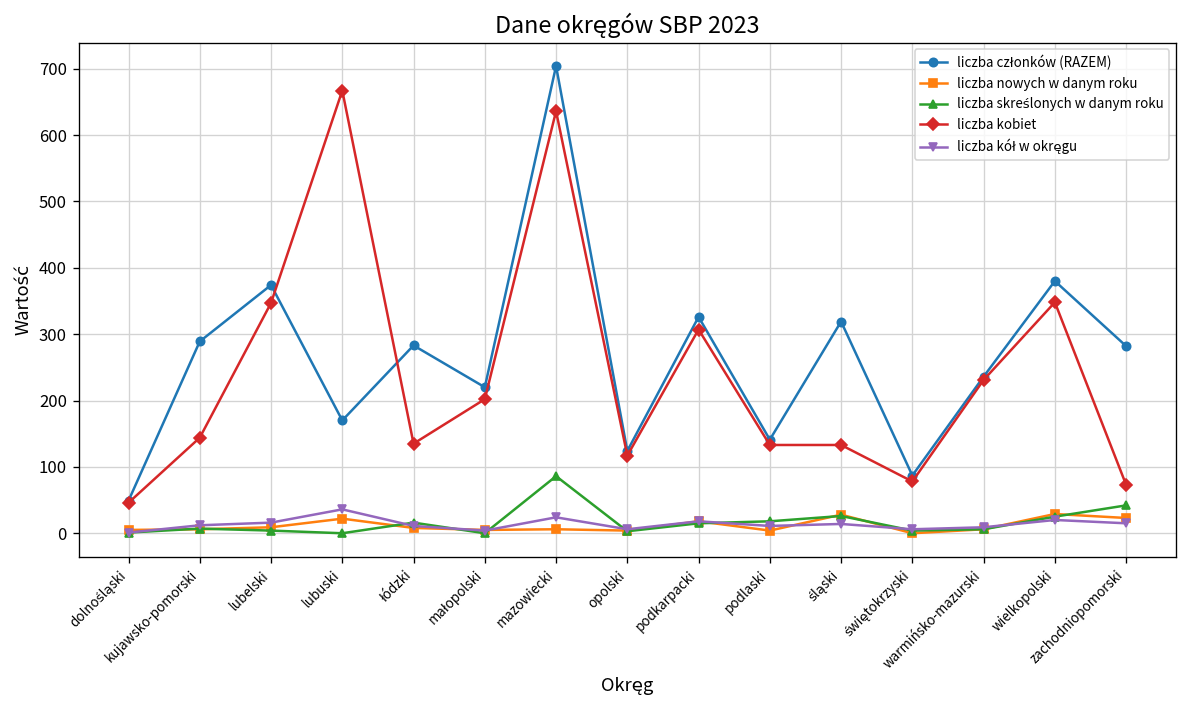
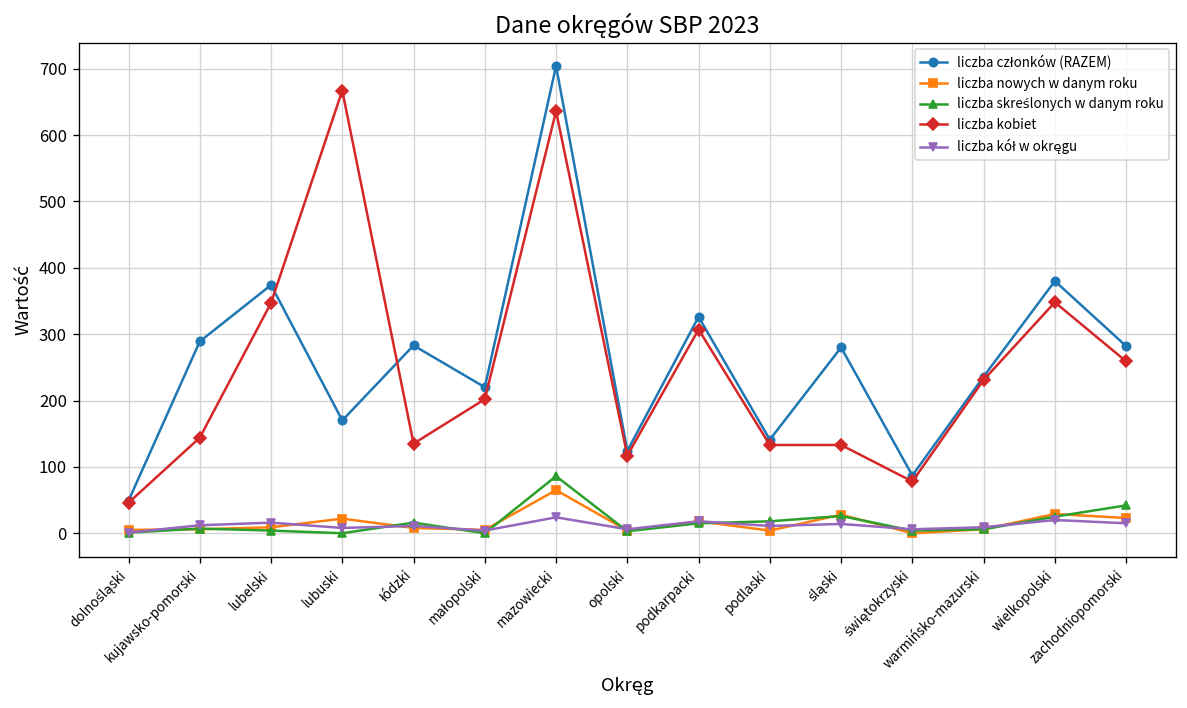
liczba kół w okręgu, lubuski: 40 -> 10
liczba nowych w danym roku, mazowiecki: 10 -> 70
liczba członków (RAZEM), śląski: 320 -> 280
liczba kobiet, zachodniopomorski: 70 -> 260
